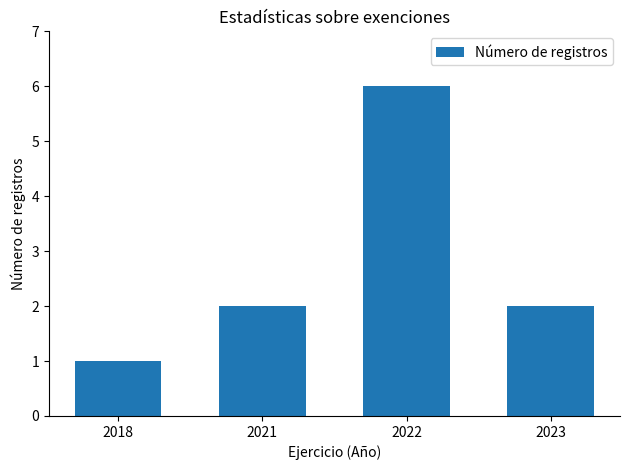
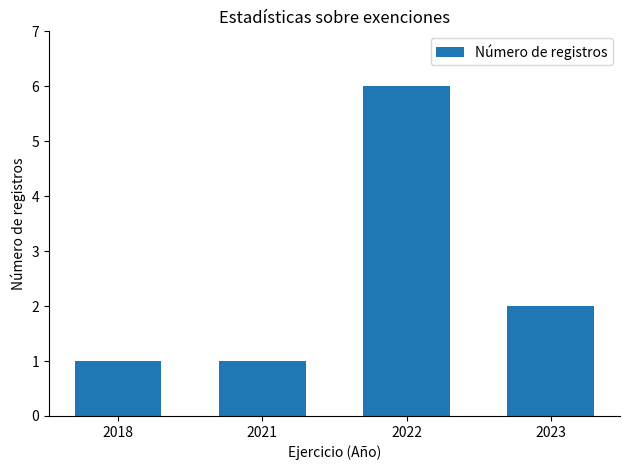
2021: 2 -> 1
